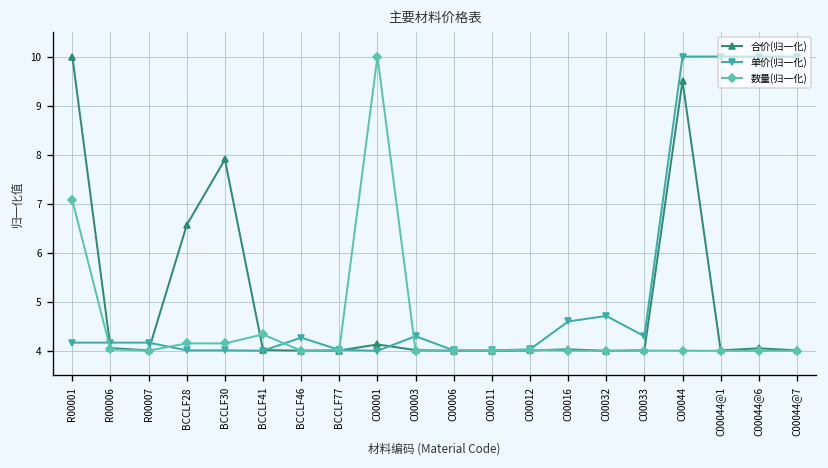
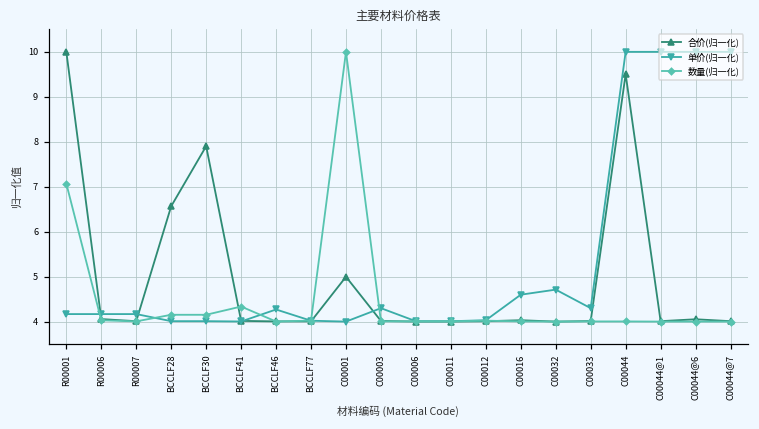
合价(归一化), C00001: 4.1 -> 5.0
